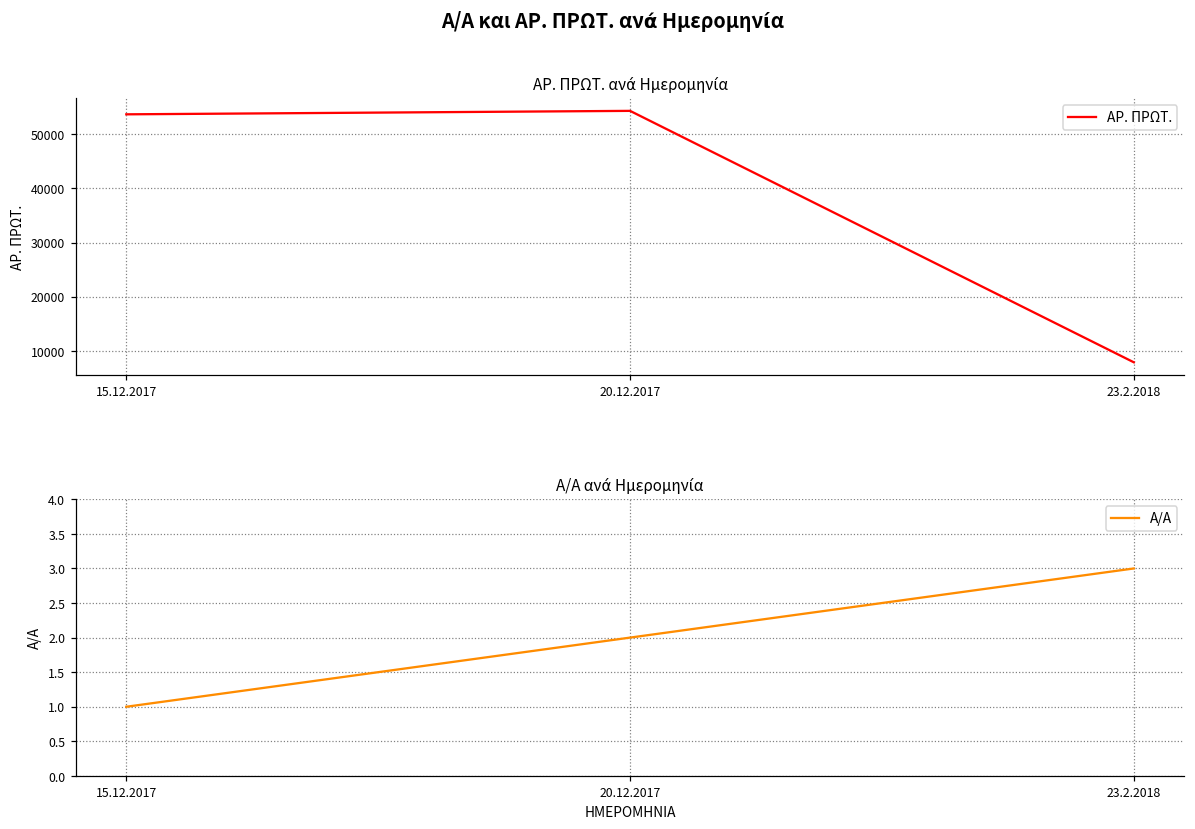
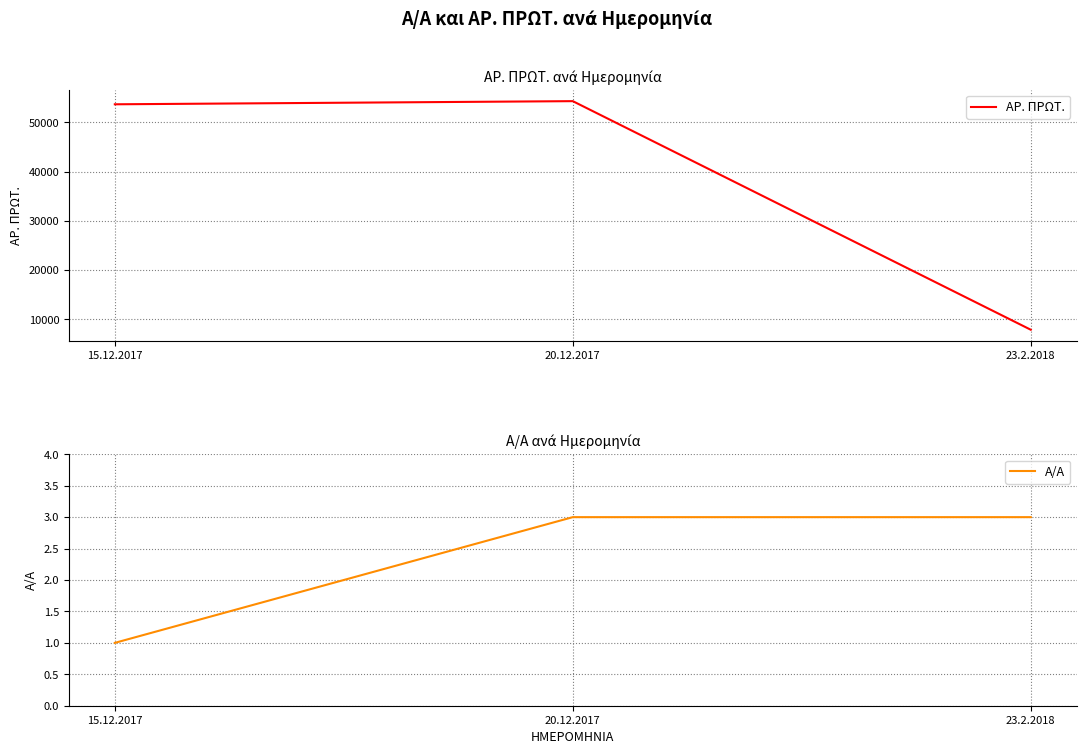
Α/Α ανά Ημερομηνία, 20.12.2017: 2 -> 3
